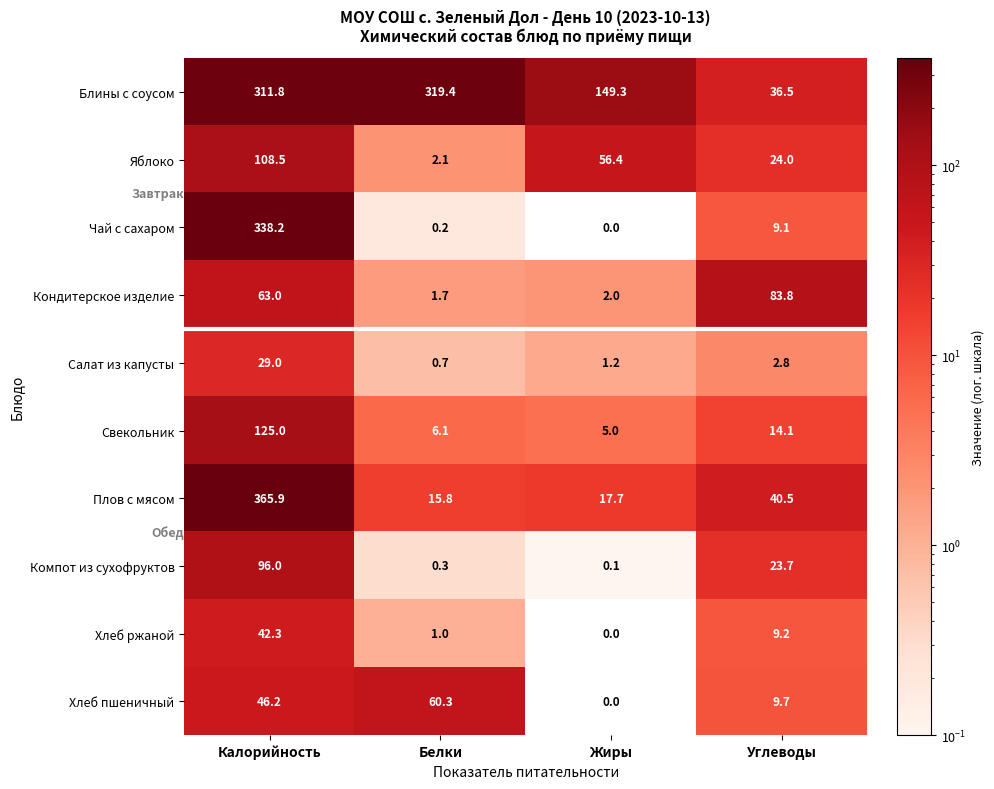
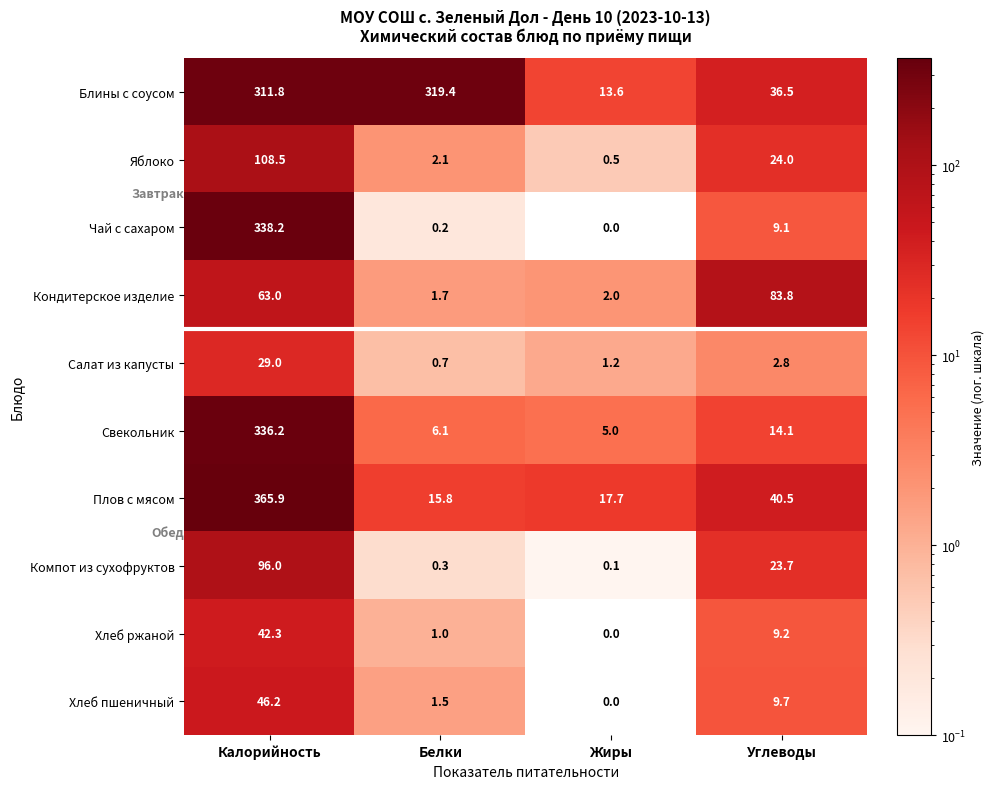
Блины с соусом, Жиры: 149.3 -> 13.6
Яблоко, Жиры: 56.4 -> 0.5
Свекольник, Калорийность: 125.0 -> 336.2
Хлеб пшеничный, Белки: 60.3 -> 1.5
